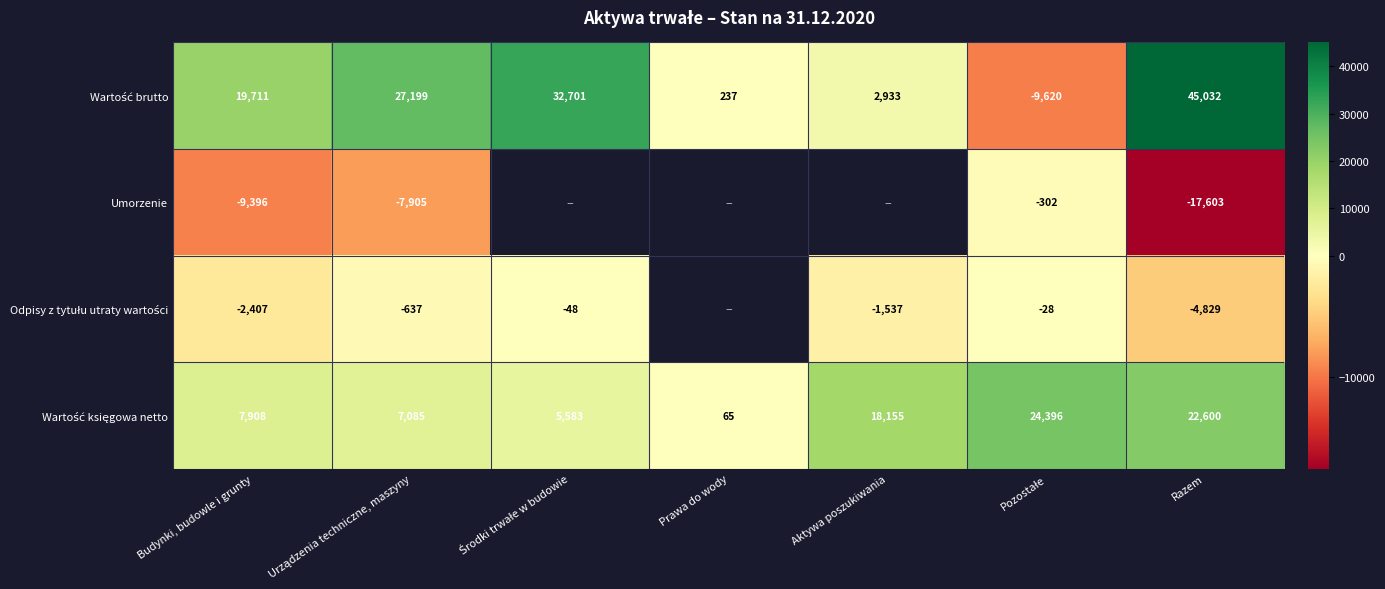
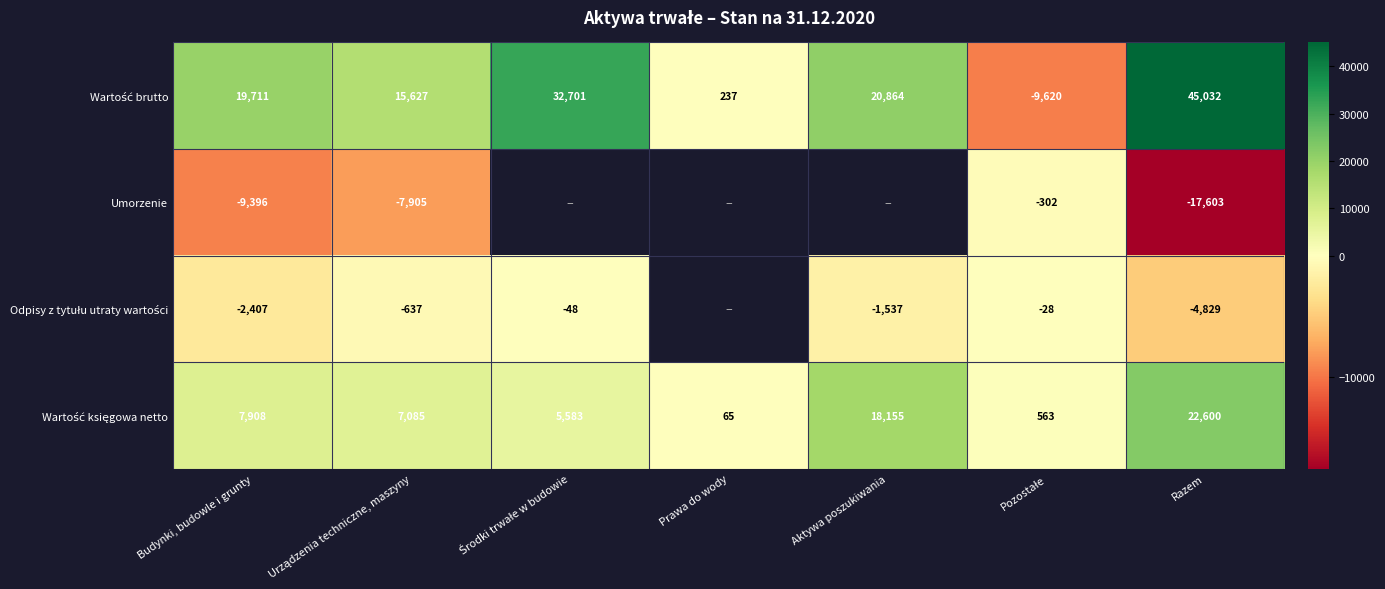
Wartość brutto, Urządzenia techniczne, maszyny: 27,199 -> 15,627
Wartość brutto, Aktywa poszukiwania: 2,933 -> 20,864
Wartość księgowa netto, Pozostałe: 24,396 -> 563
